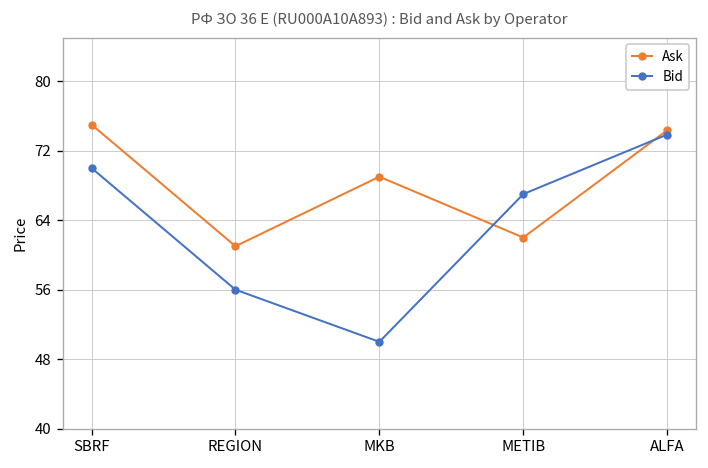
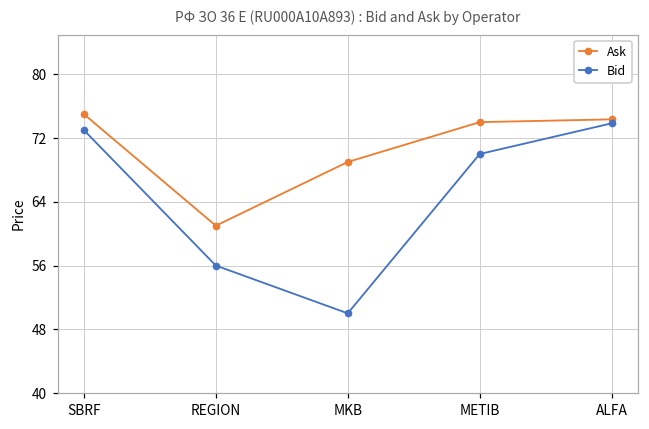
Bid, SBRF: 70 -> 73
Ask, METIB: 62 -> 74
Bid, METIB: 67 -> 70
